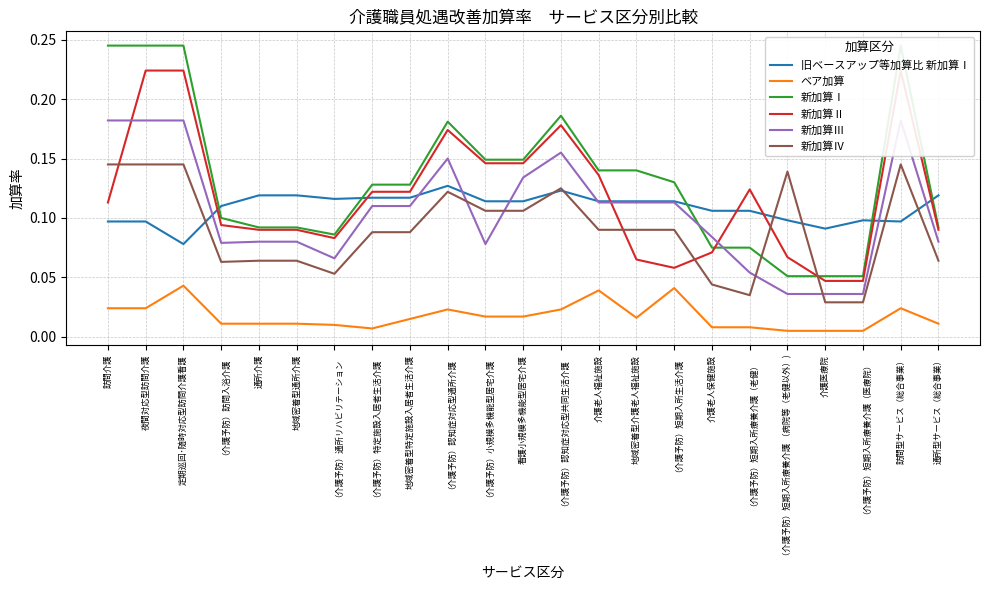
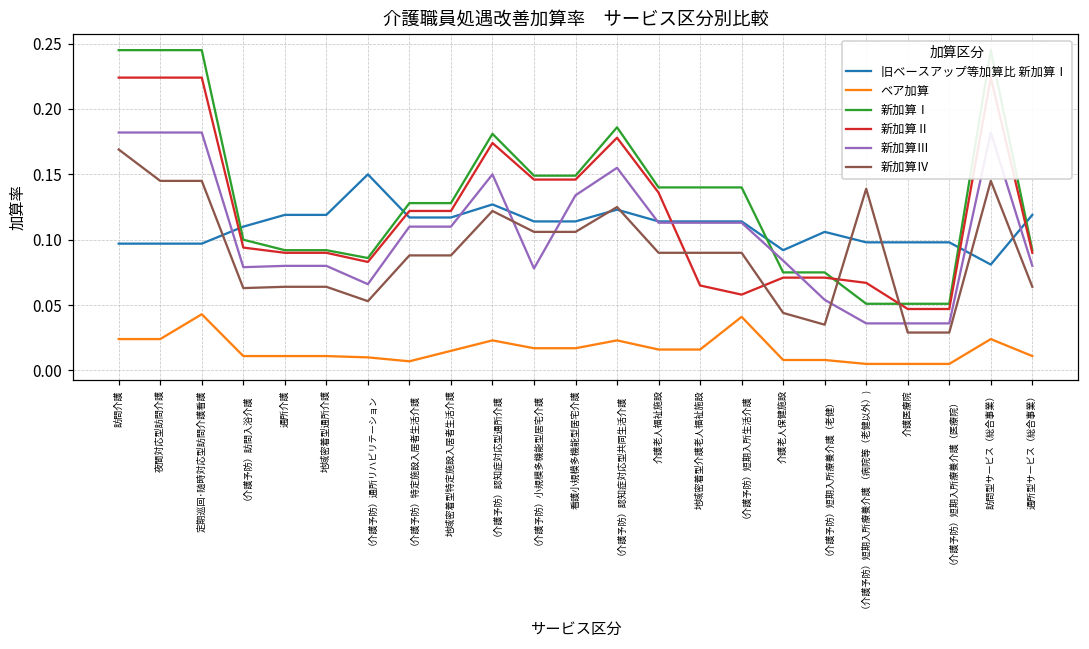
新加算Ⅱ, 訪問介護: 0.113 -> 0.224
新加算Ⅳ, 訪問介護: 0.145 -> 0.169
旧ベースアップ等加算比 新加算Ⅰ, 定期巡回･随時対応型訪問介護看護: 0.078 -> 0.097
旧ベースアップ等加算比 新加算Ⅰ, （介護予防）通所リハビリテーション: 0.116 -> 0.150
ベア加算, 介護老人福祉施設: 0.039 -> 0.016
新加算Ⅰ, （介護予防）短期入所生活介護: 0.13 -> 0.14
旧ベースアップ等加算比 新加算Ⅰ, 介護老人保健施設: 0.106 -> 0.092
新加算Ⅱ, （介護予防）短期入所療養介護（老健）: 0.124 -> 0.071
旧ベースアップ等加算比 新加算Ⅰ, 介護医療院: 0.091 -> 0.098
旧ベースアップ等加算比 新加算Ⅰ, 訪問型サービス（総合事業）: 0.097 -> 0.081
